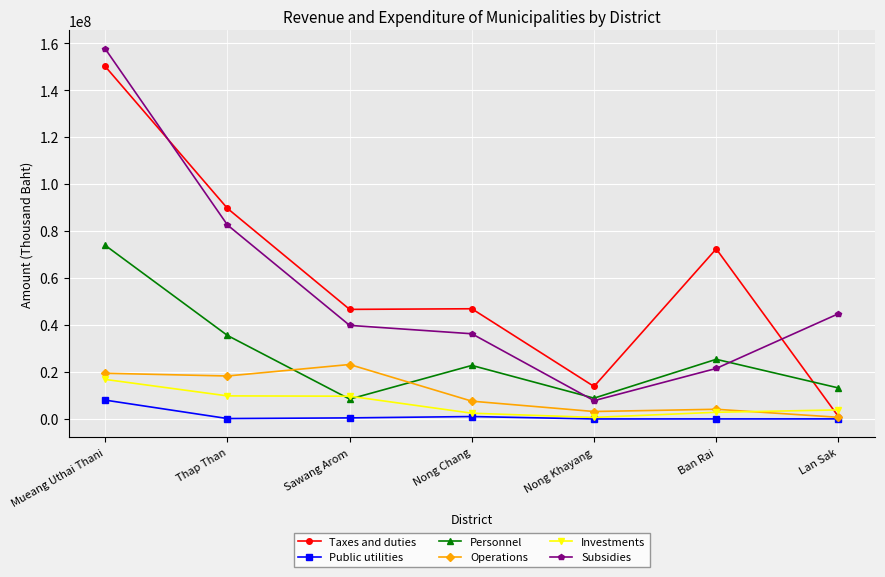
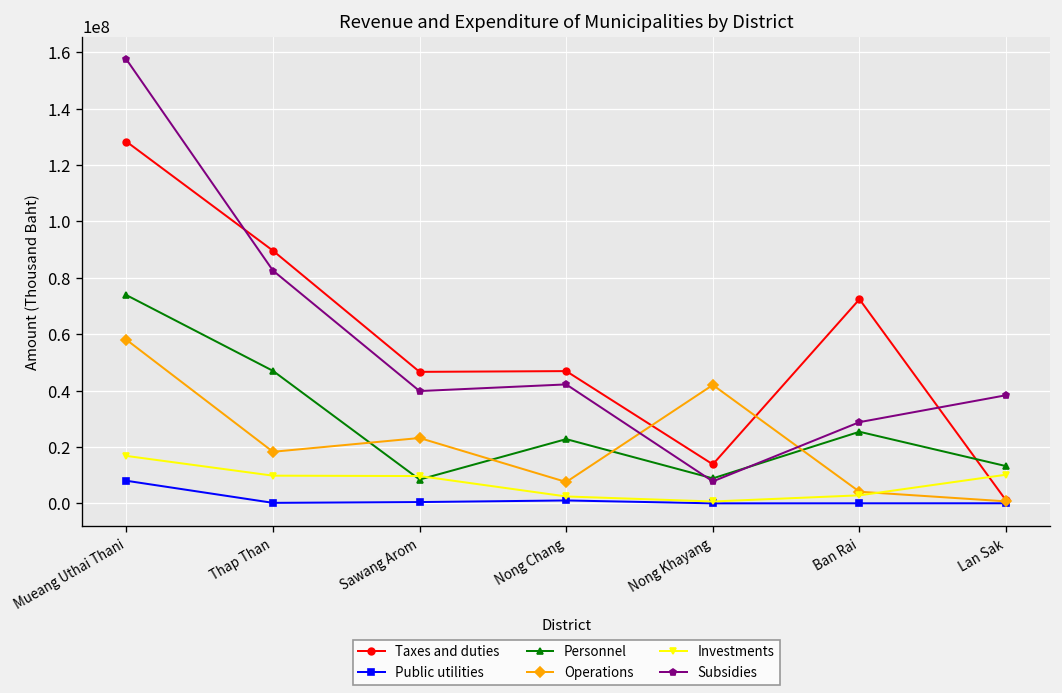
Taxes and duties, Mueang Uthai Thani: 150000000 -> 128000000
Operations, Mueang Uthai Thani: 19000000 -> 58000000
Personnel, Thap Than: 36000000 -> 47000000
Subsidies, Nong Chang: 36000000 -> 42000000
Operations, Nong Khayang: 3000000 -> 42000000
Subsidies, Ban Rai: 22000000 -> 29000000
Investments, Lan Sak: 4000000 -> 10000000
Subsidies, Lan Sak: 45000000 -> 38000000
